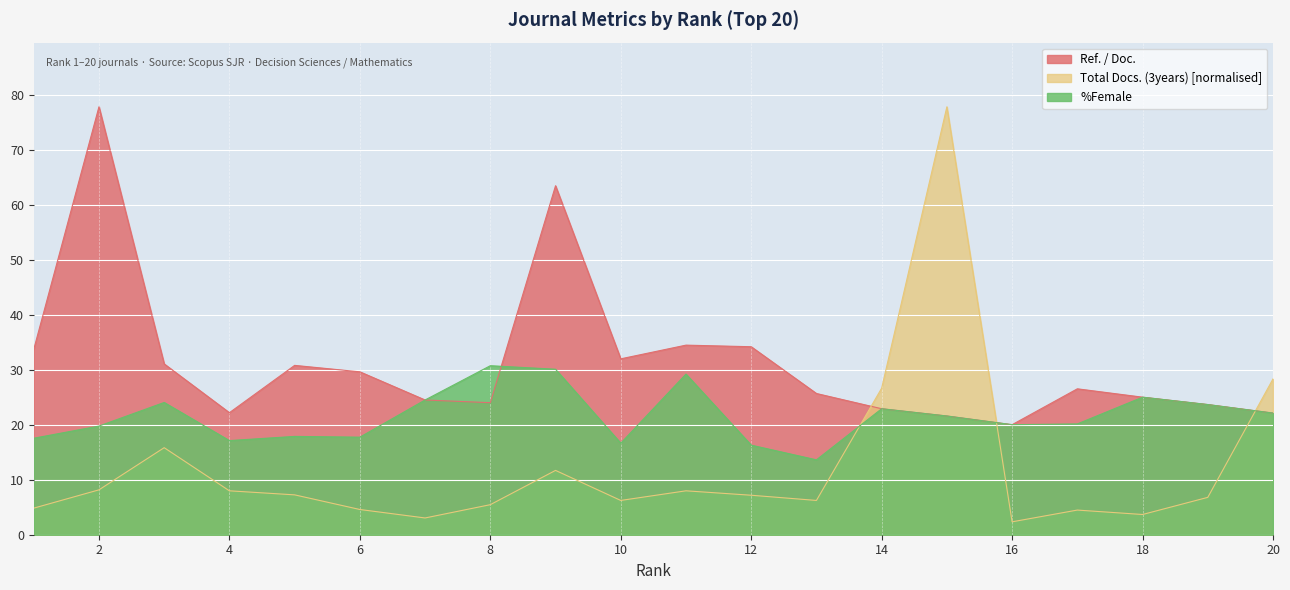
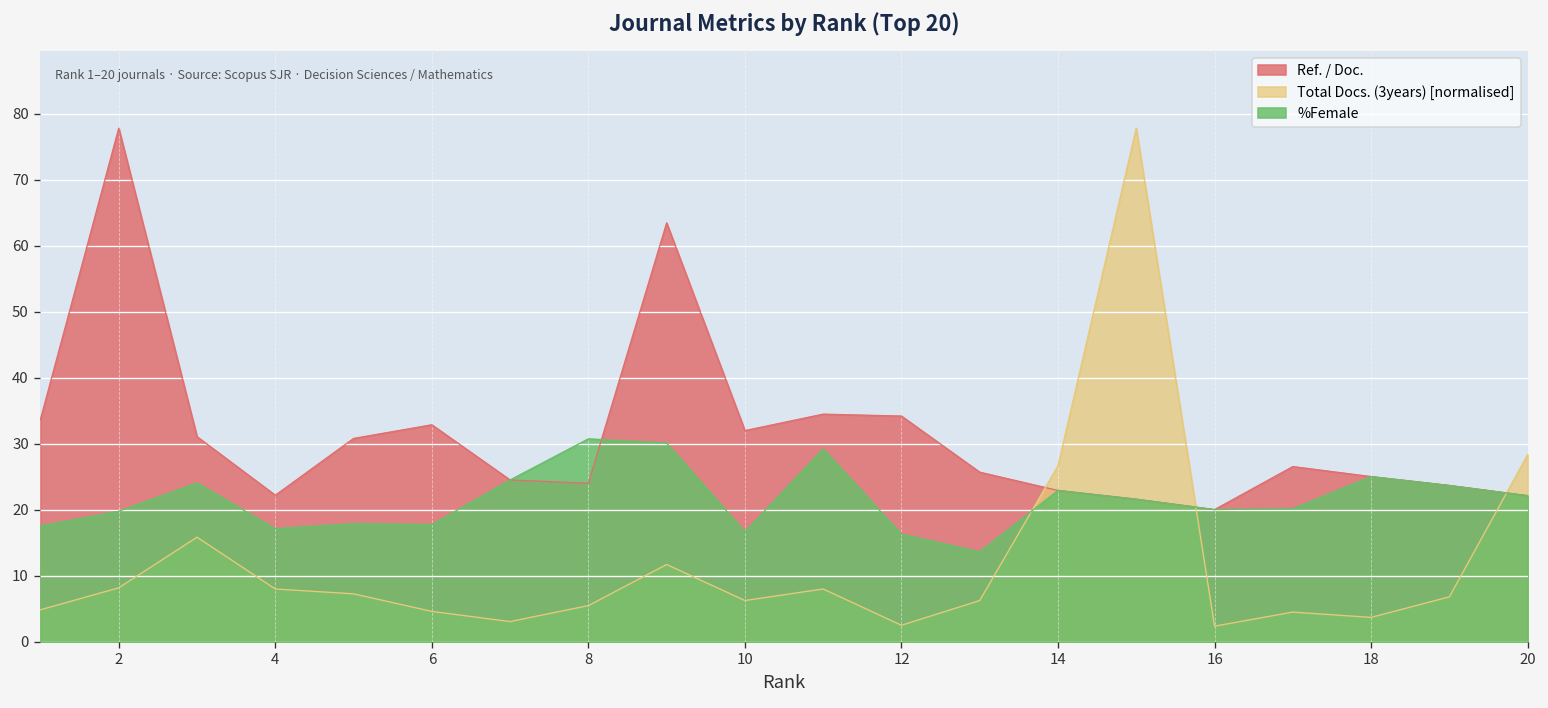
Ref. / Doc., 6: 30 -> 33
Total Docs. (3years) [normalised], 12: 7 -> 2
